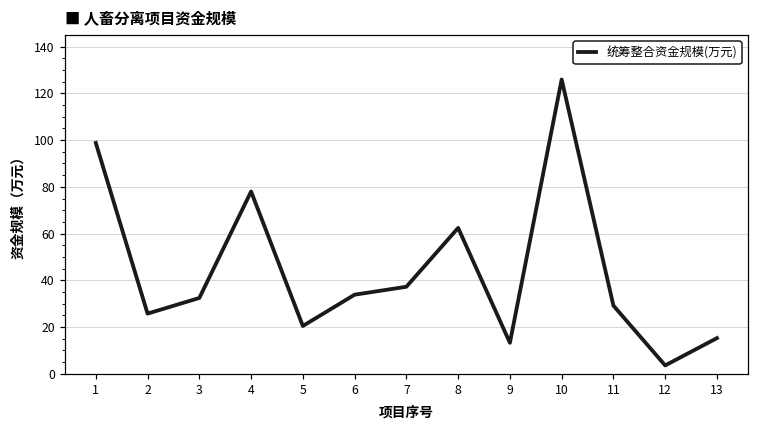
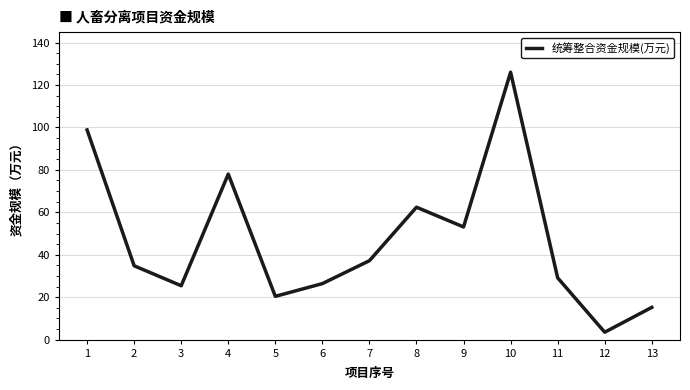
2: 26 -> 35
3: 32 -> 25
6: 34 -> 26
9: 13 -> 53
